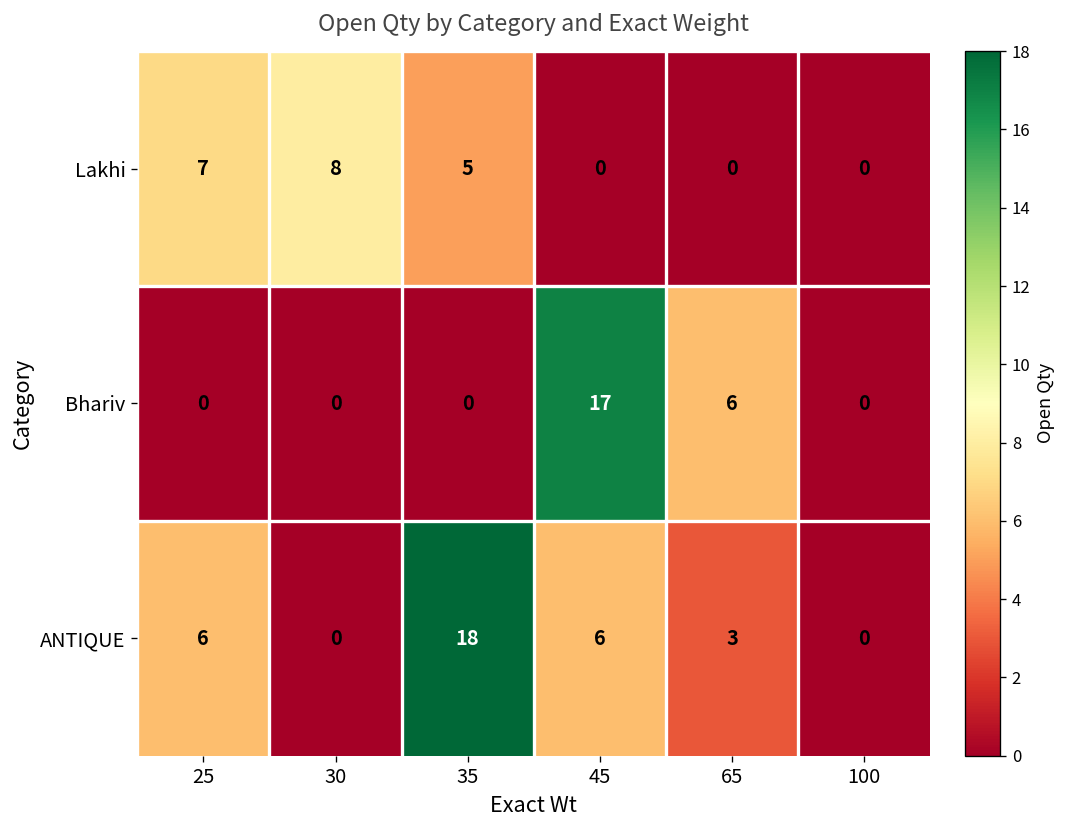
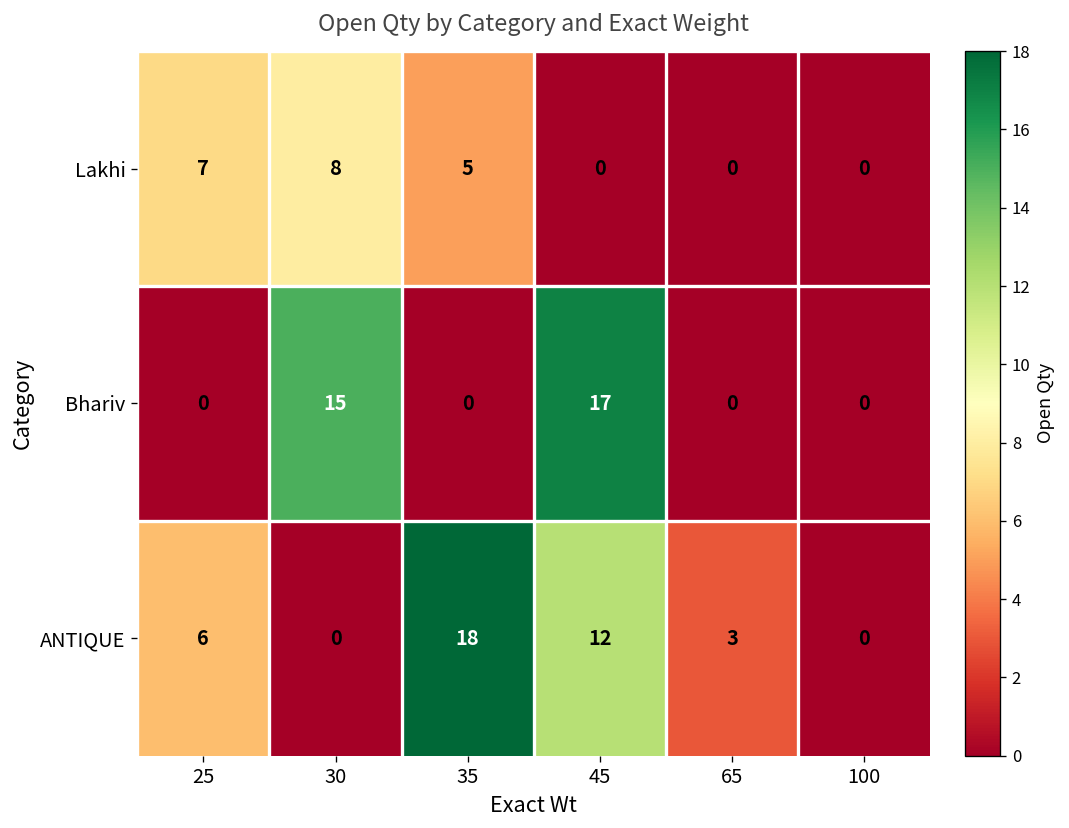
Bhariv, 30: 0 -> 15
Bhariv, 65: 6 -> 0
ANTIQUE, 45: 6 -> 12
